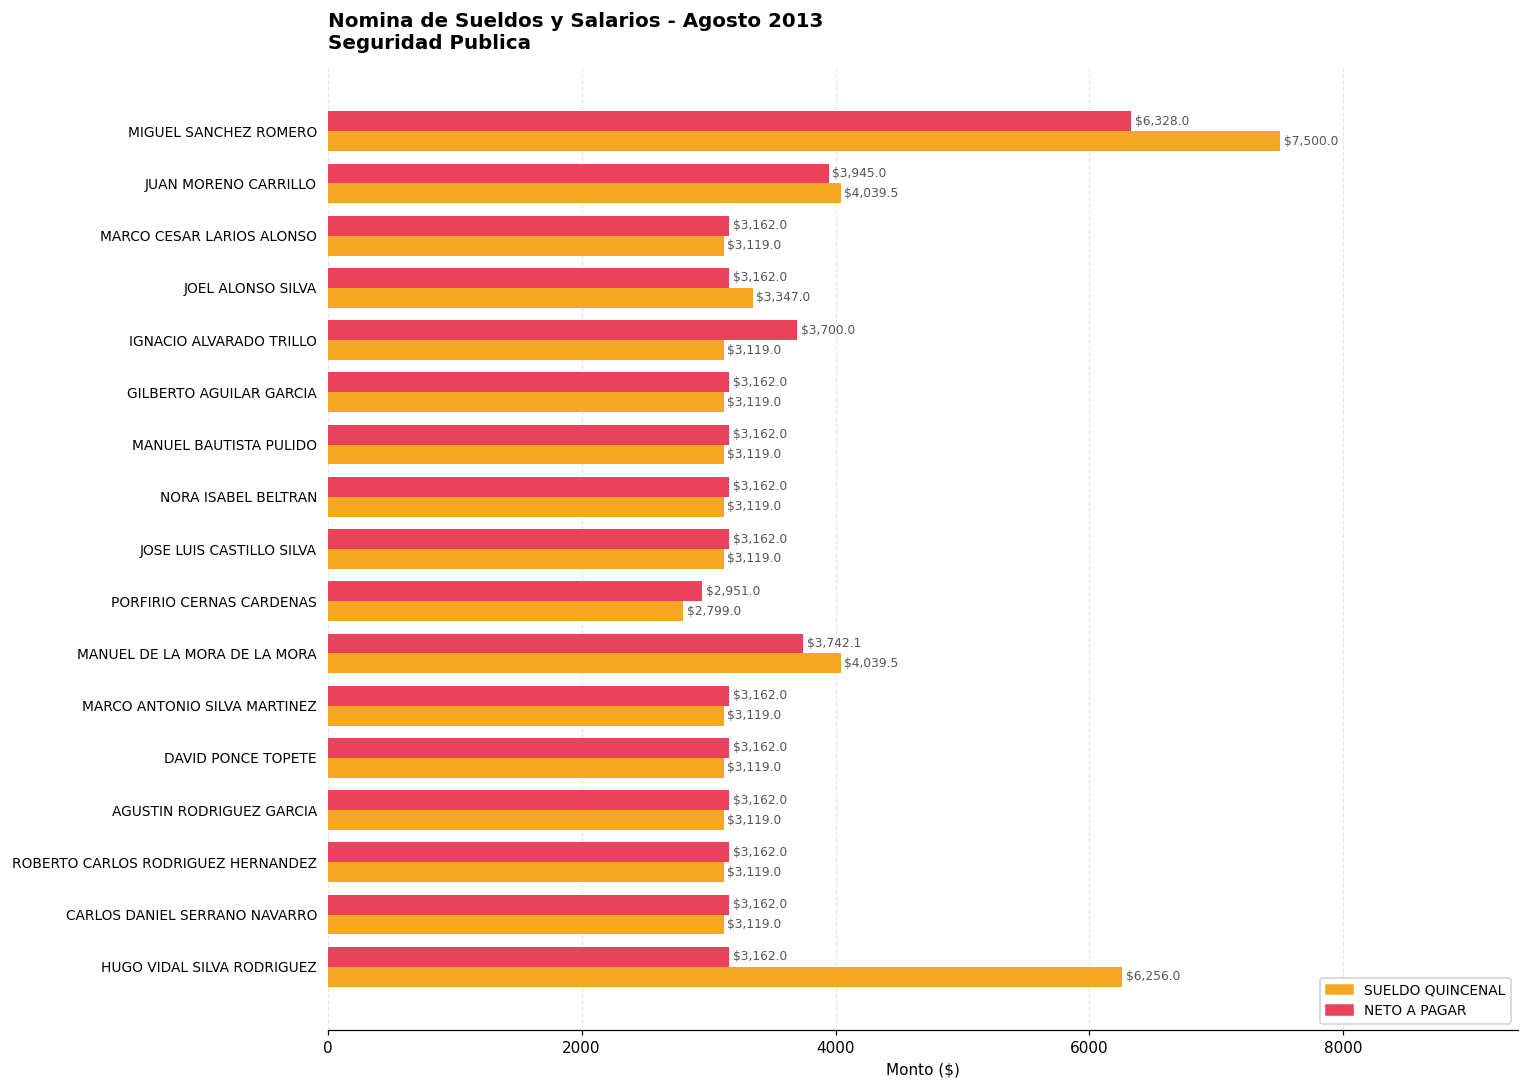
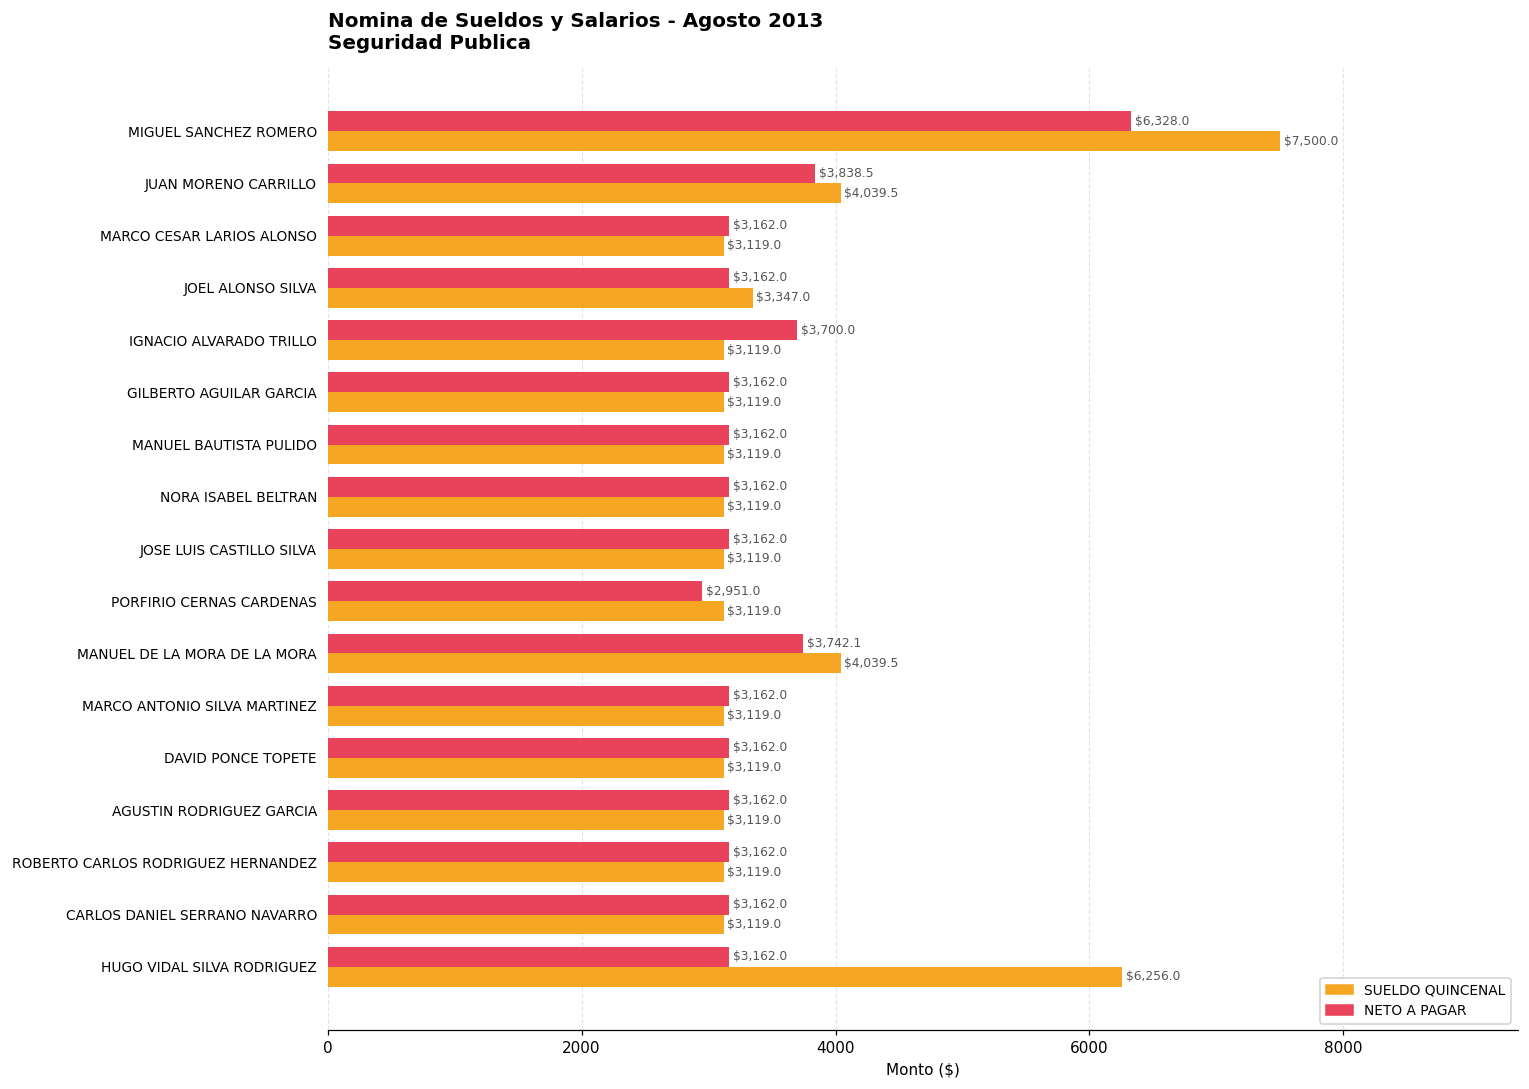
NETO A PAGAR, JUAN MORENO CARRILLO: $3,945.0 -> $3,838.5
SUELDO QUINCENAL, PORFIRIO CERNAS CARDENAS: $2,799.0 -> $3,119.0
